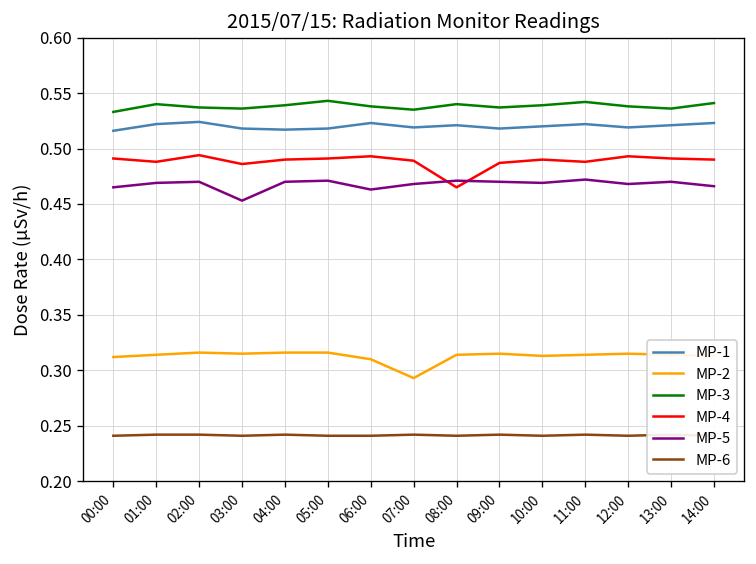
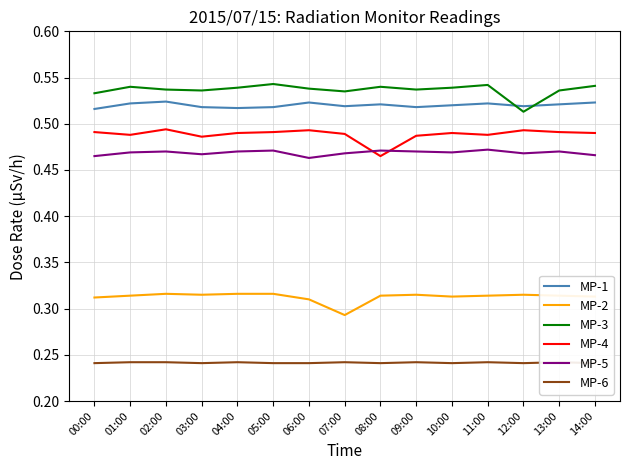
MP-5, 03:00: 0.45 -> 0.47
MP-3, 12:00: 0.54 -> 0.51
